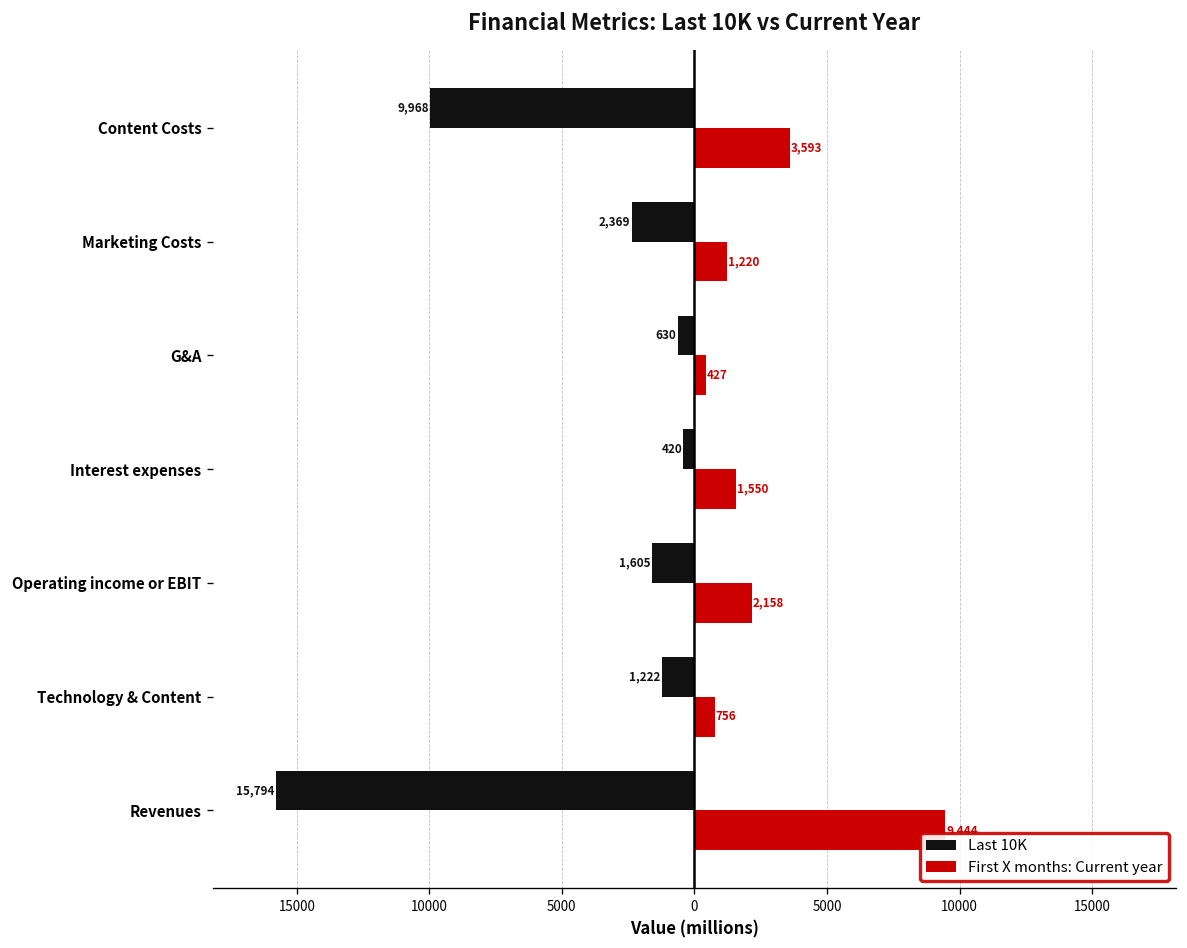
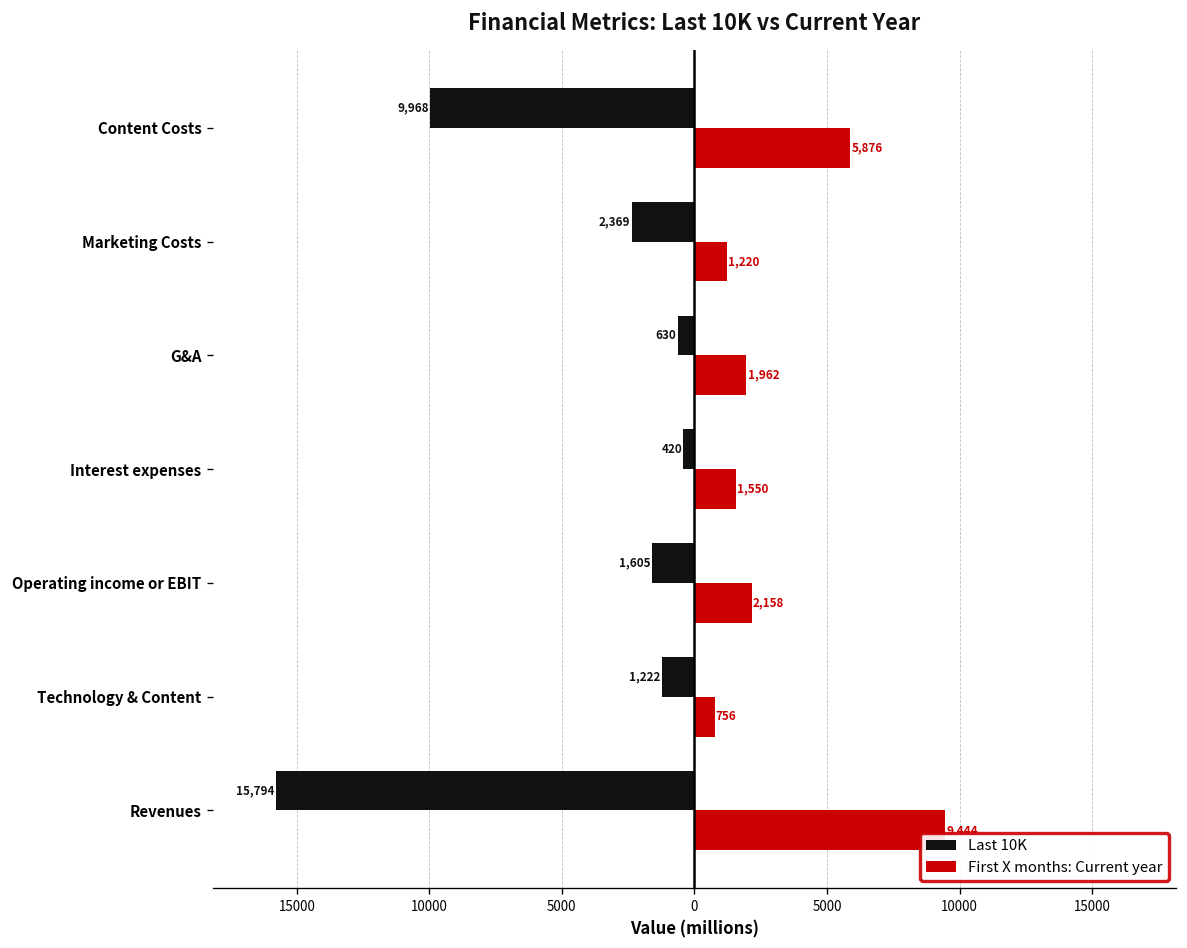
First X months: Current year, Content Costs: 3,593 -> 5,876
First X months: Current year, G&A: 427 -> 1,962
